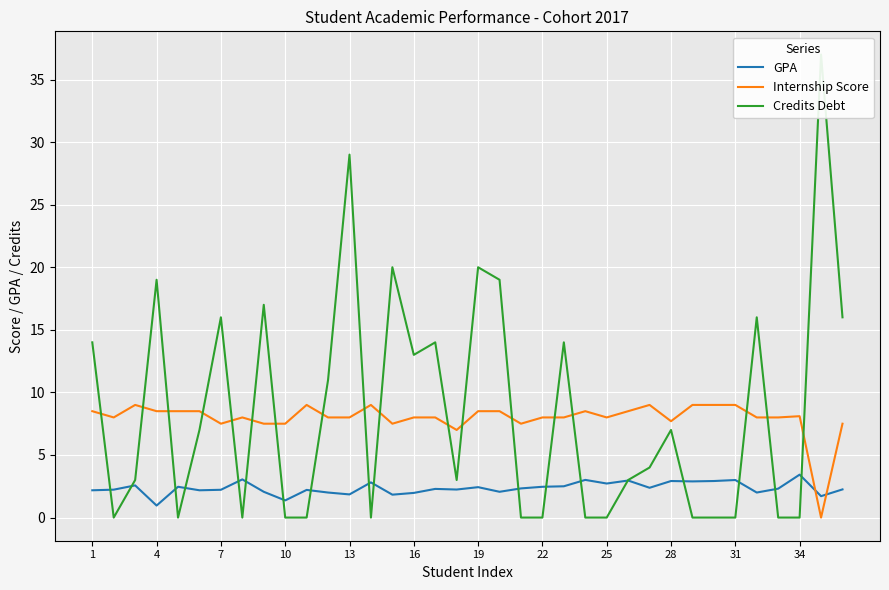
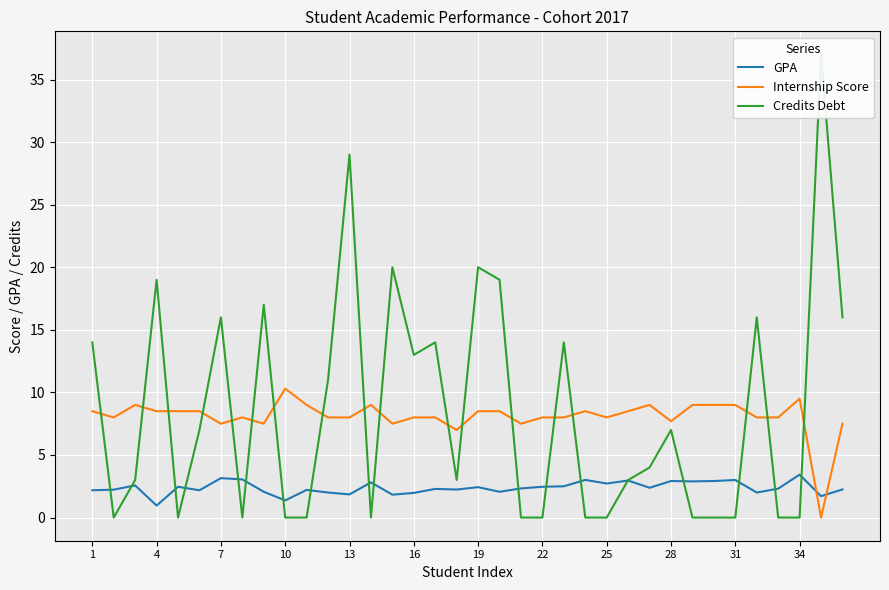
GPA, 7: 2.2 -> 3.2
Internship Score, 10: 7.5 -> 10.3
Internship Score, 34: 8.1 -> 9.5
